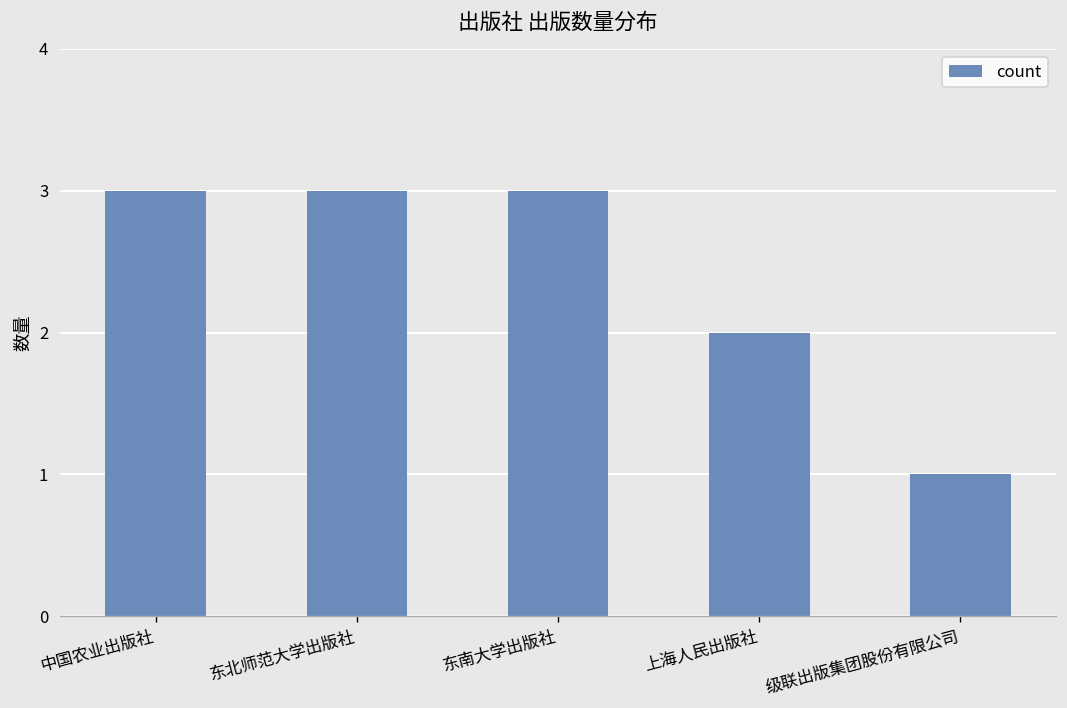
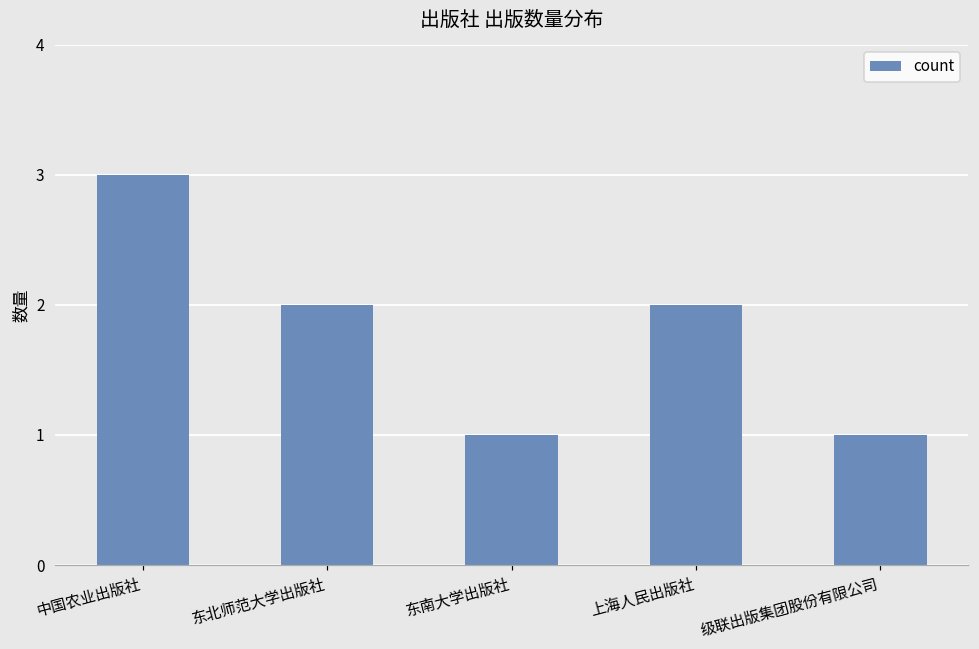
东北师范大学出版社: 3 -> 2
东南大学出版社: 3 -> 1
